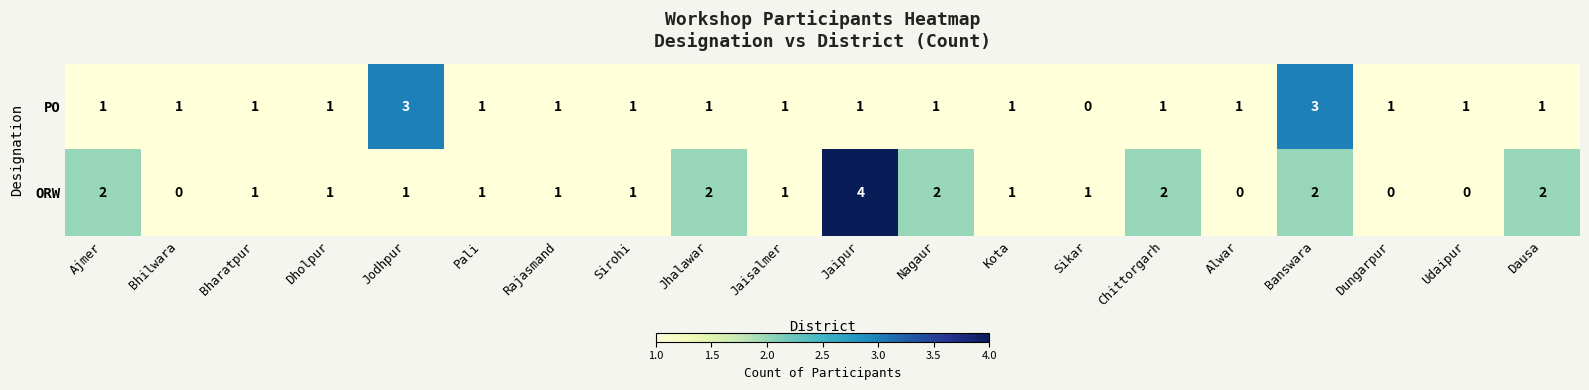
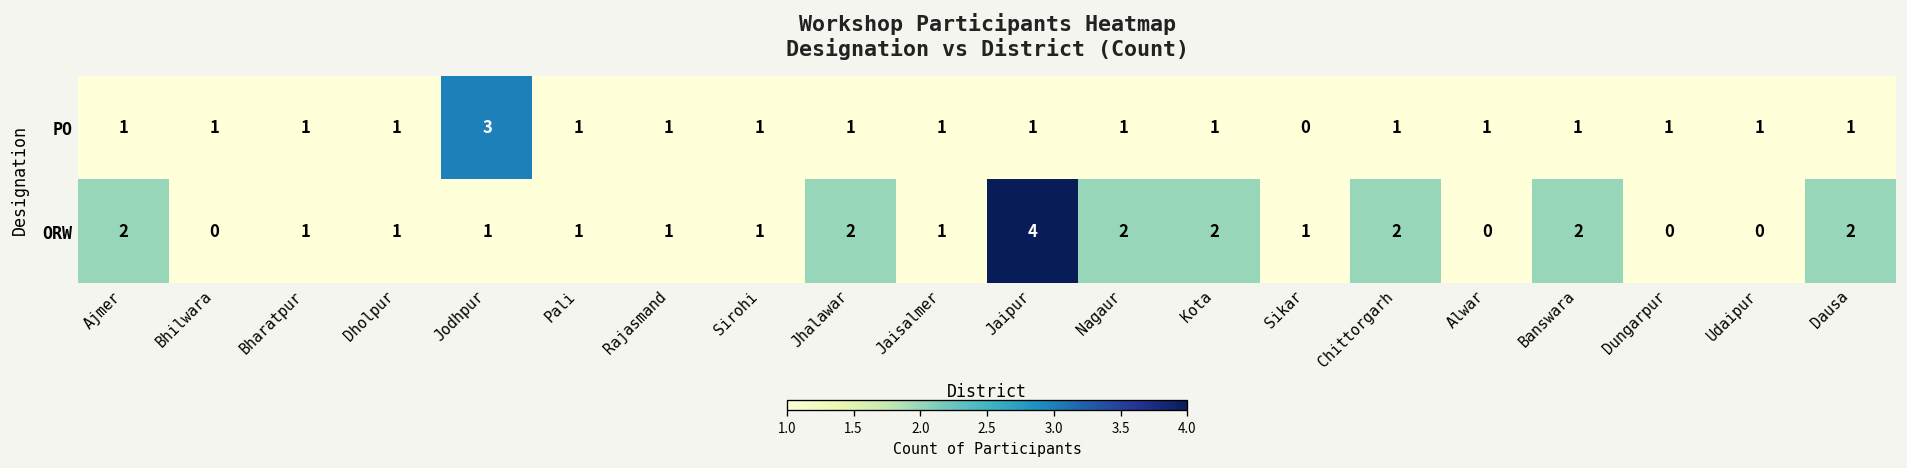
PO, Banswara: 3 -> 1
ORW, Kota: 1 -> 2
